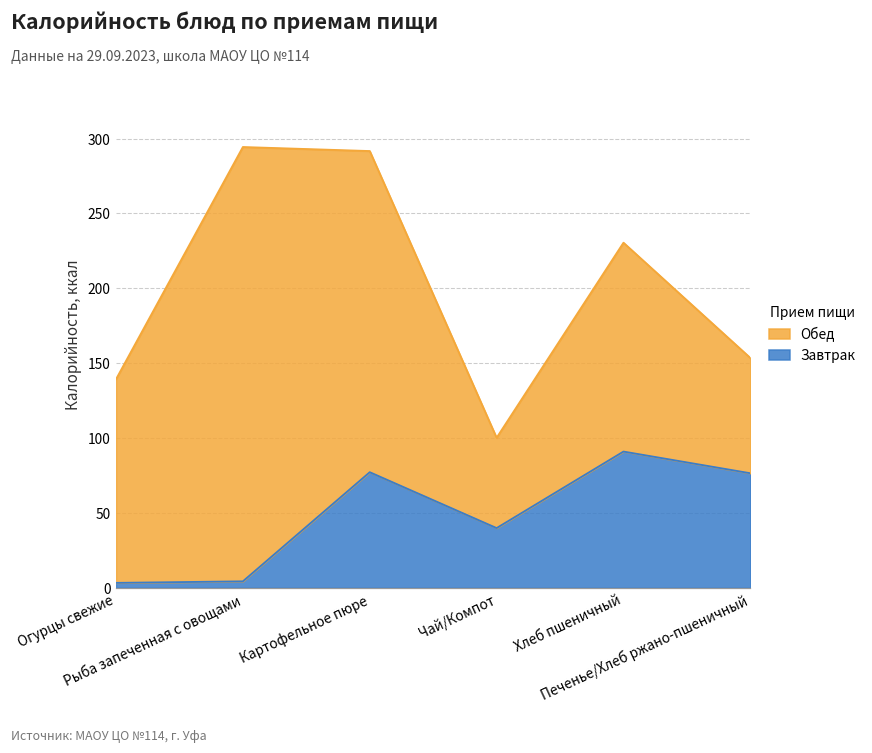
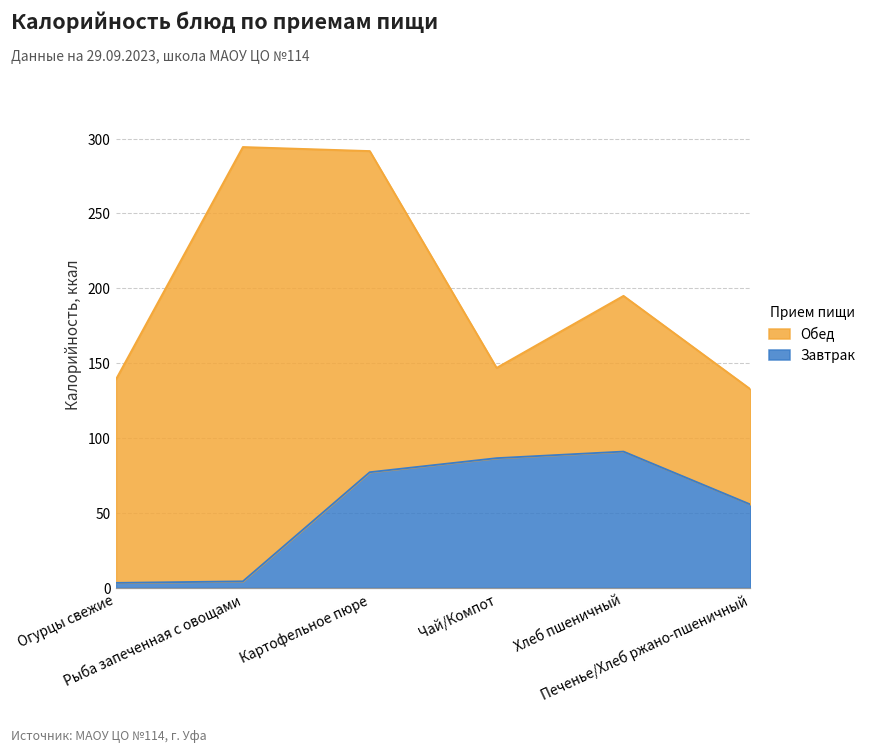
Завтрак, Чай/Компот: 40 -> 87
Обед, Хлеб пшеничный: 140 -> 104
Завтрак, Печенье/Хлеб ржано-пшеничный: 77 -> 56
